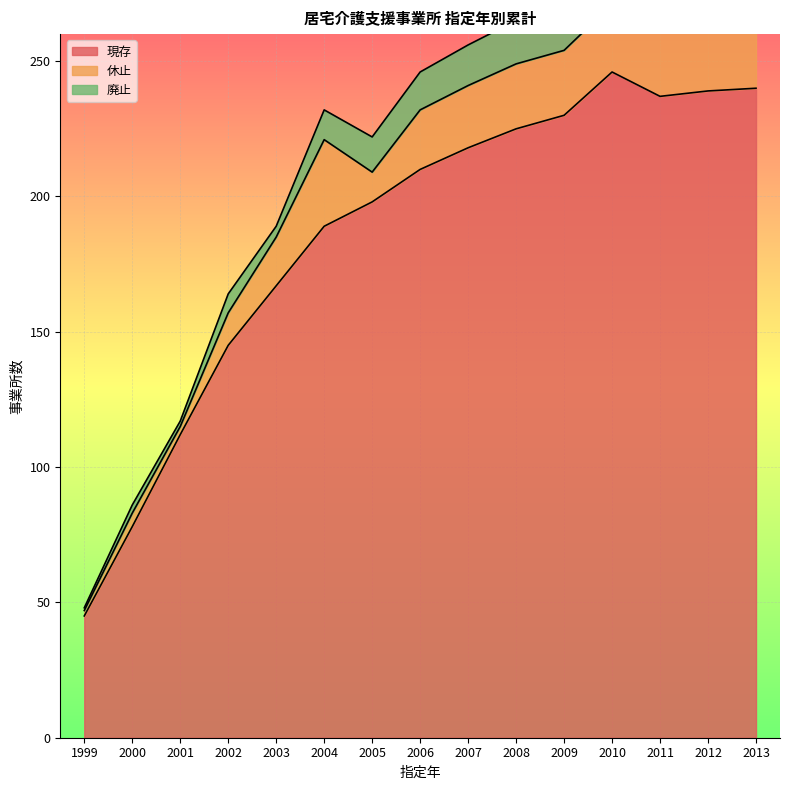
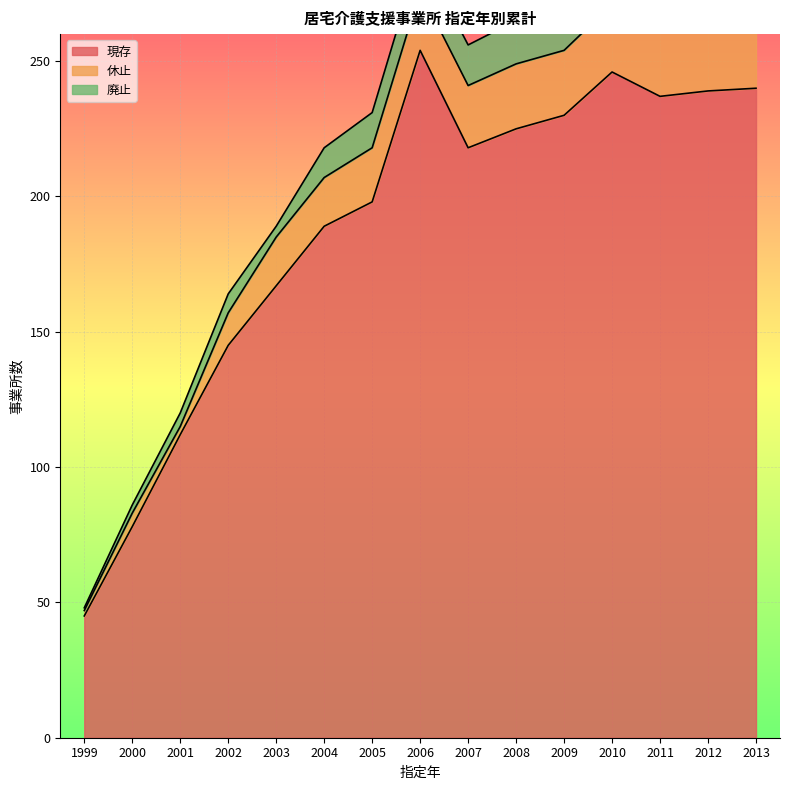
廃止, 2001: 2 -> 5
休止, 2004: 32 -> 18
休止, 2005: 11 -> 20
現存, 2006: 210 -> 254
